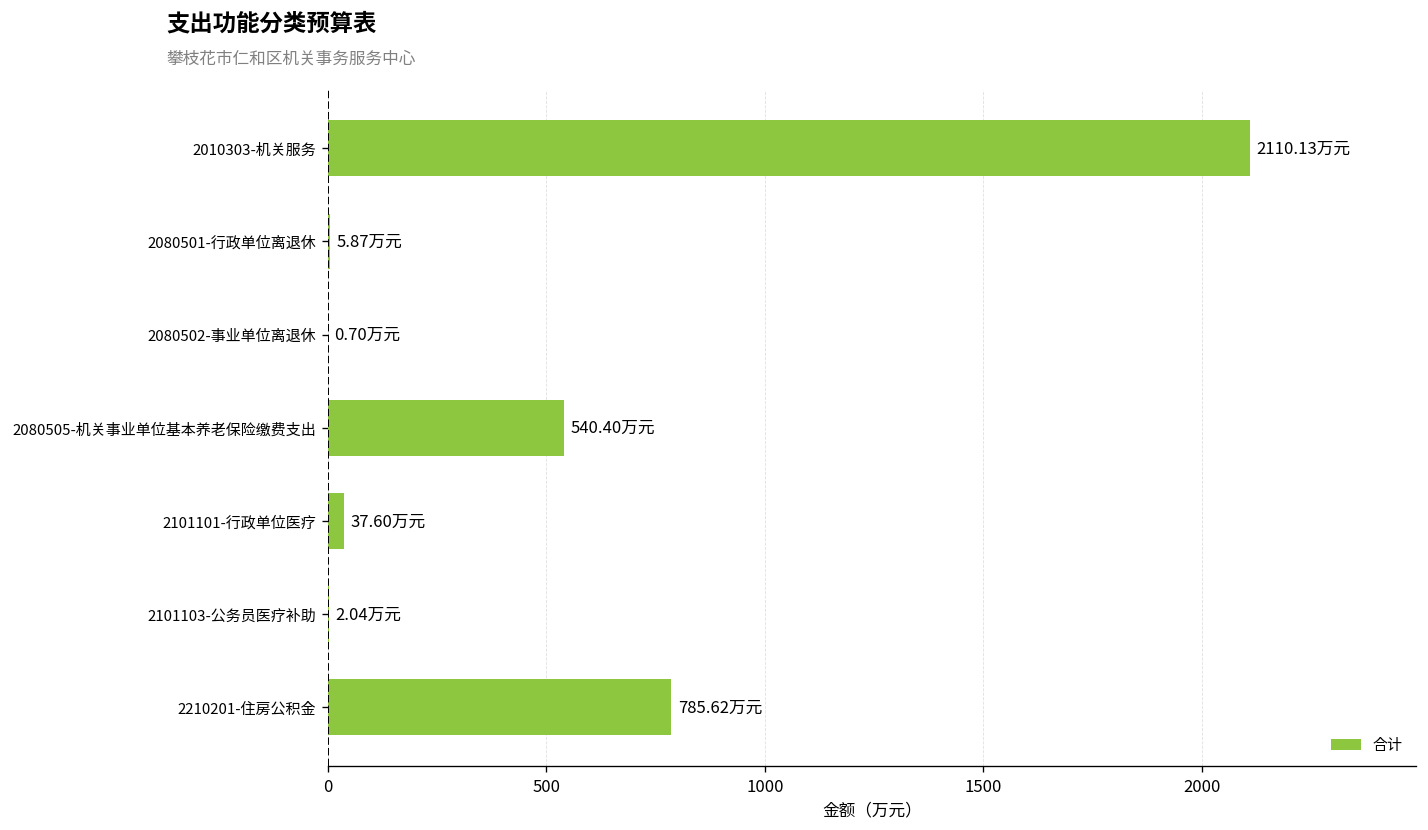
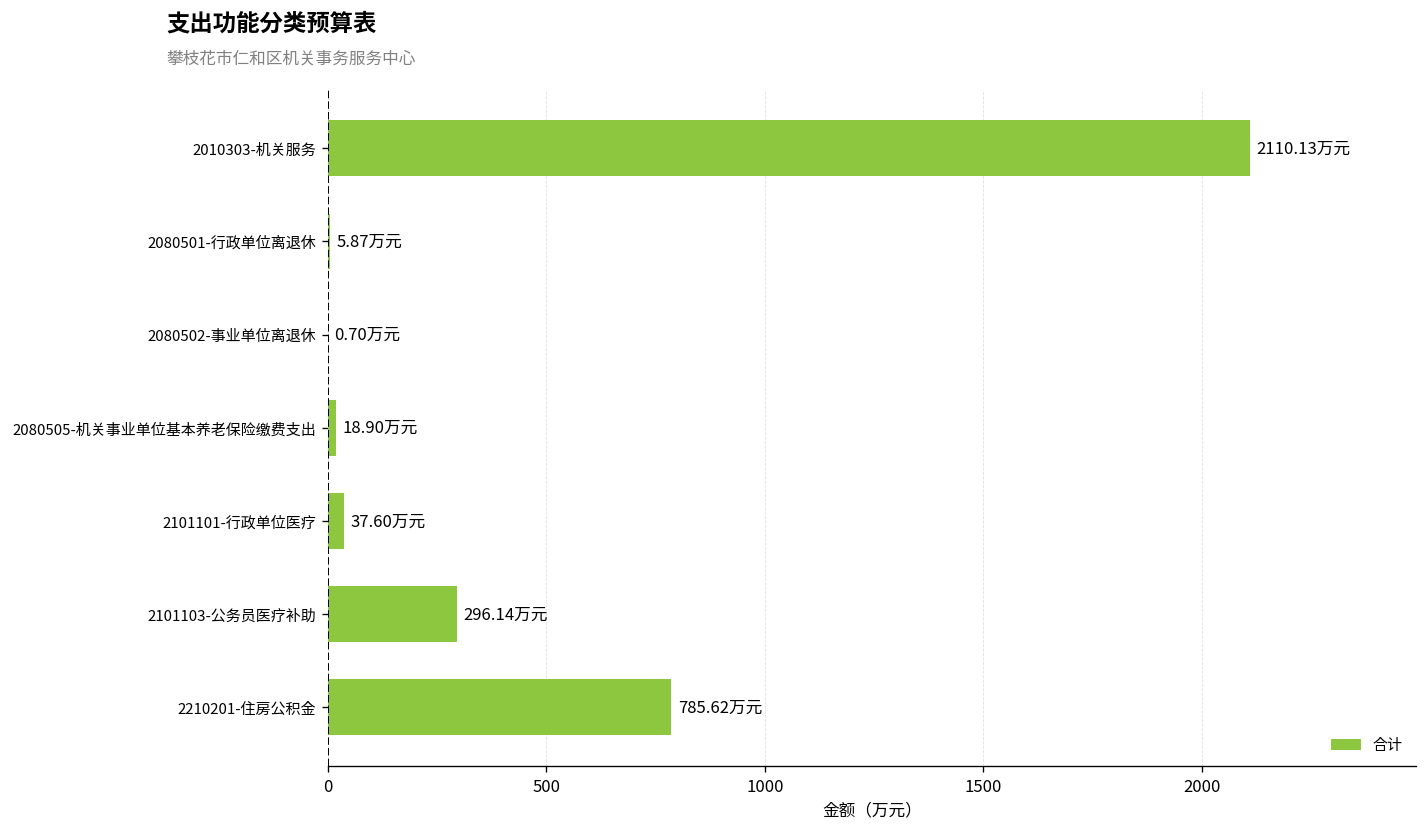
2080505-机关事业单位基本养老保险缴费支出: 540.40 -> 18.90
2101103-公务员医疗补助: 2.04 -> 296.14
